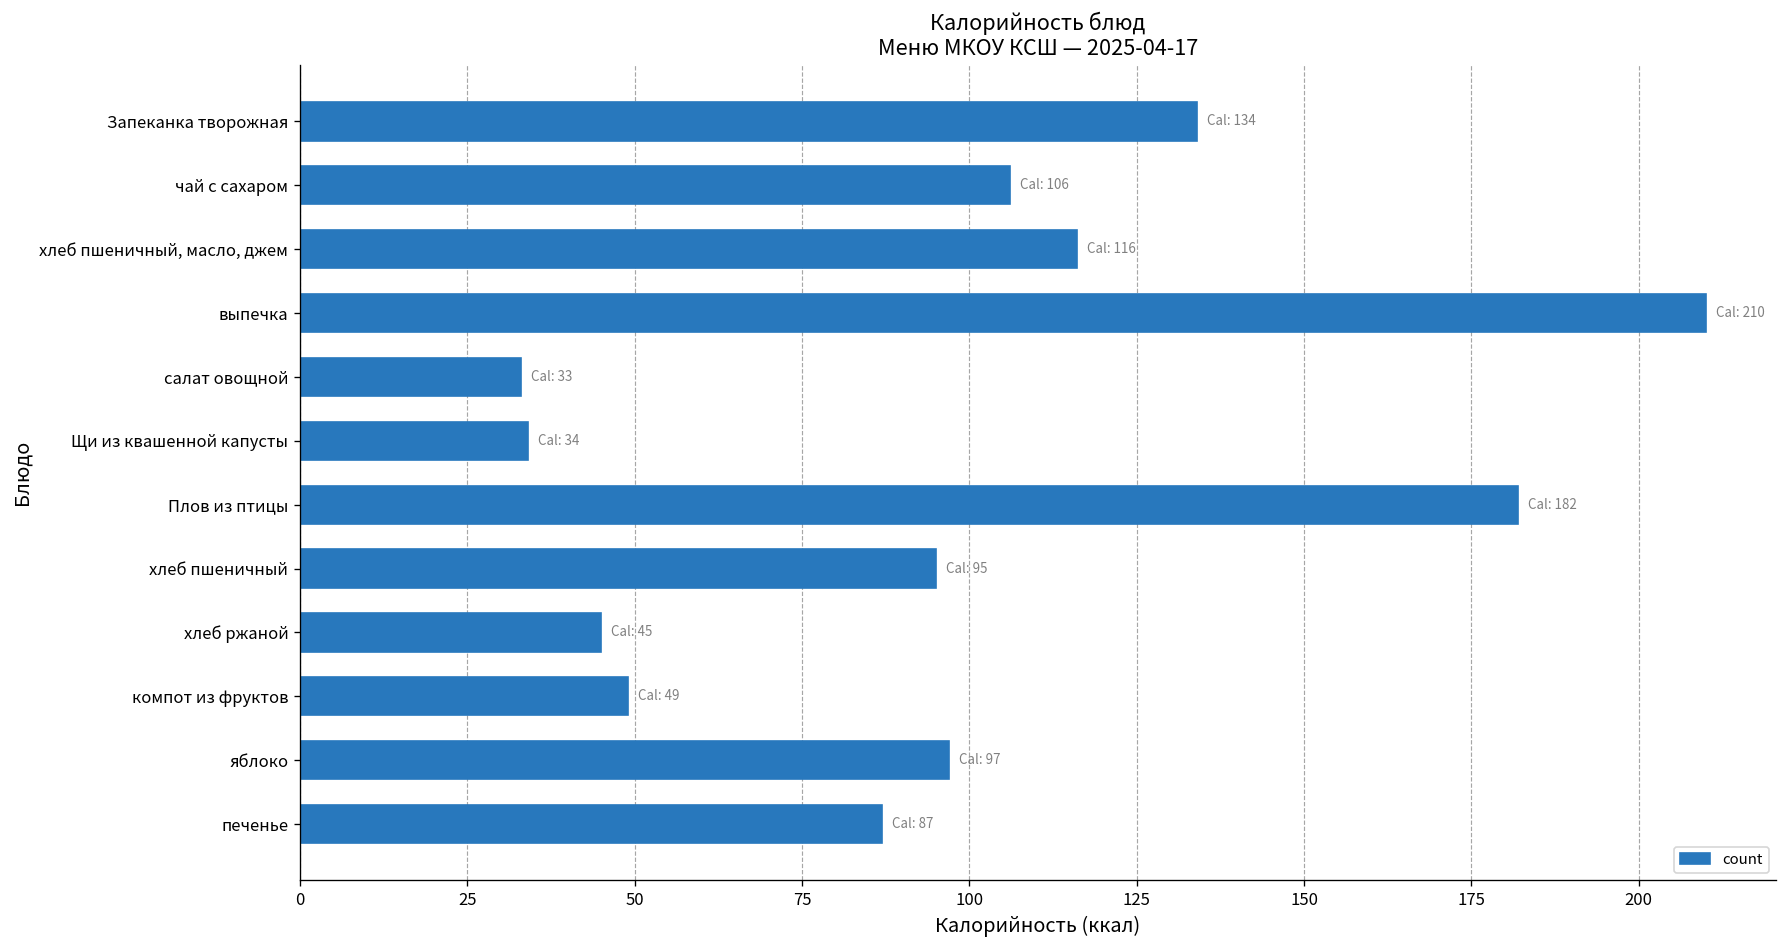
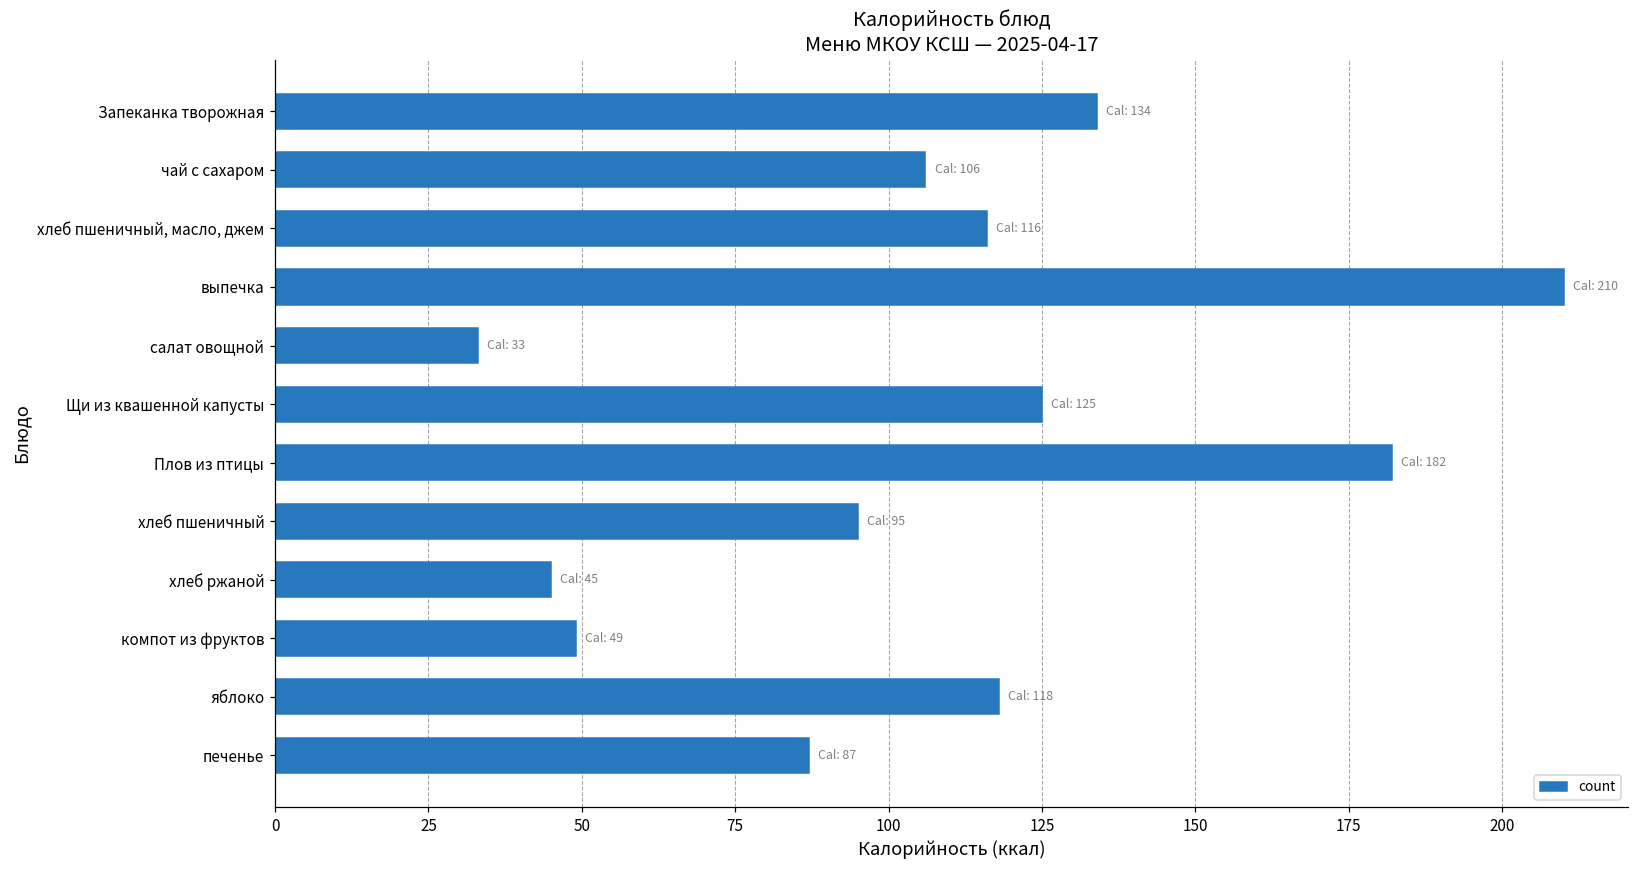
Щи из квашенной капусты: 34 -> 125
яблоко: 97 -> 118
